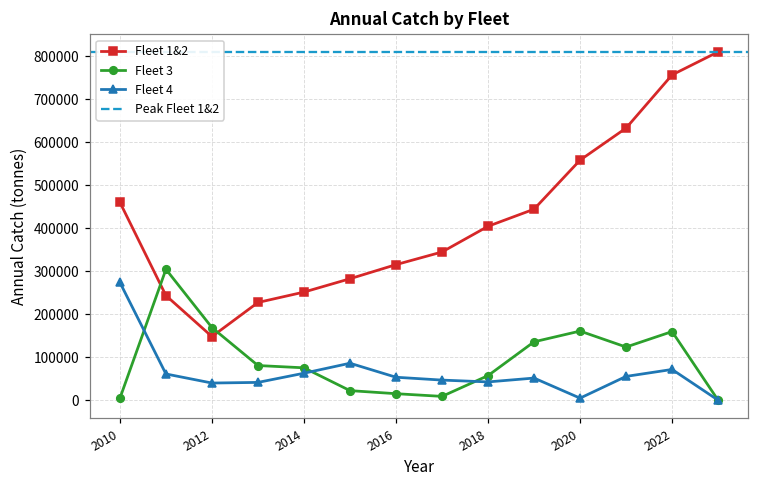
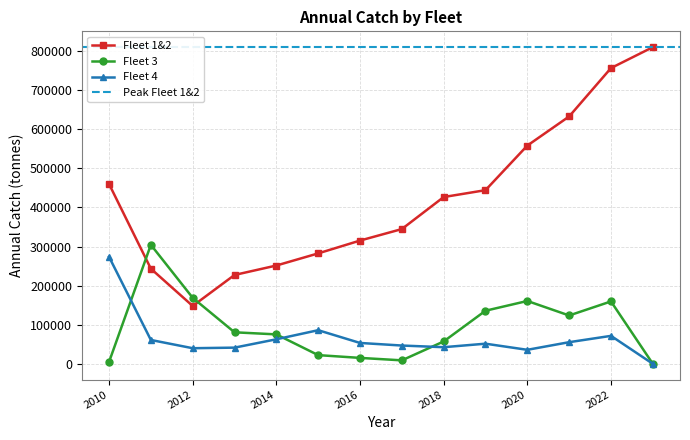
Fleet 1&2, 2018: 400000 -> 430000
Fleet 4, 2020: 0 -> 40000
